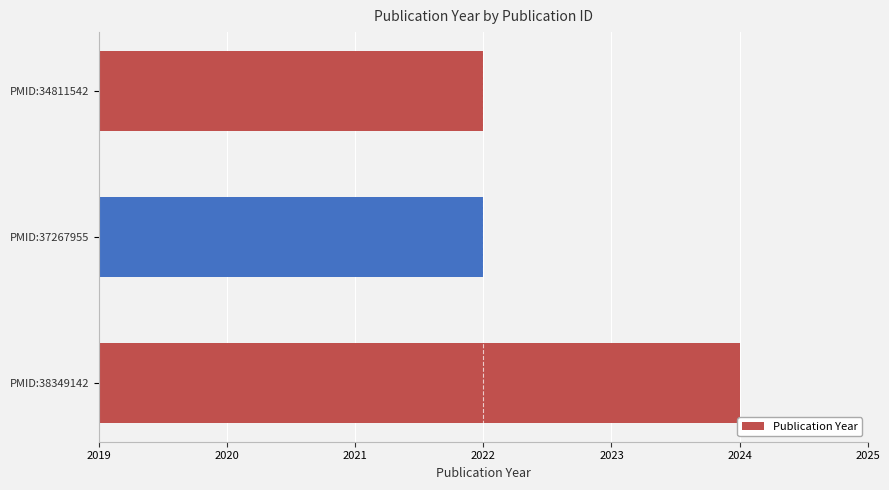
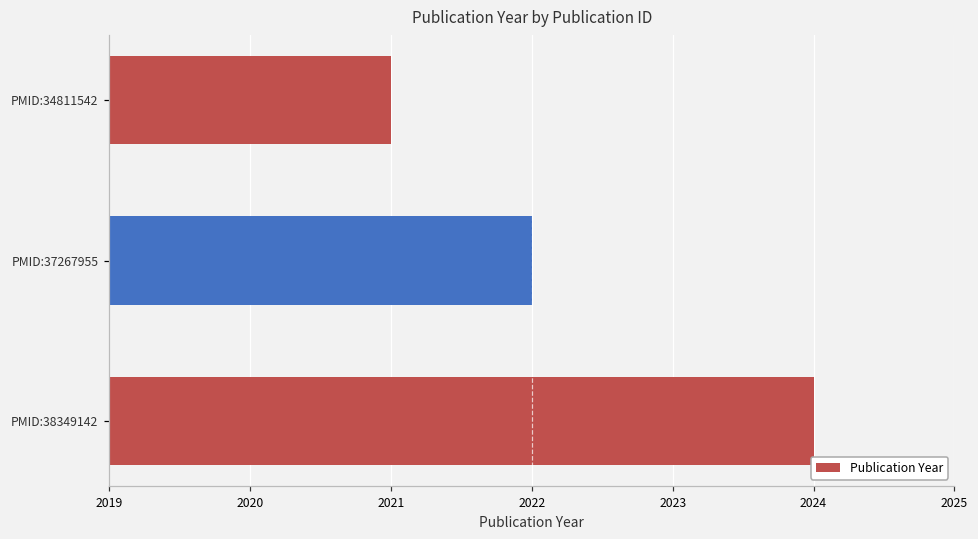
PMID:34811542: 2022 -> 2021
